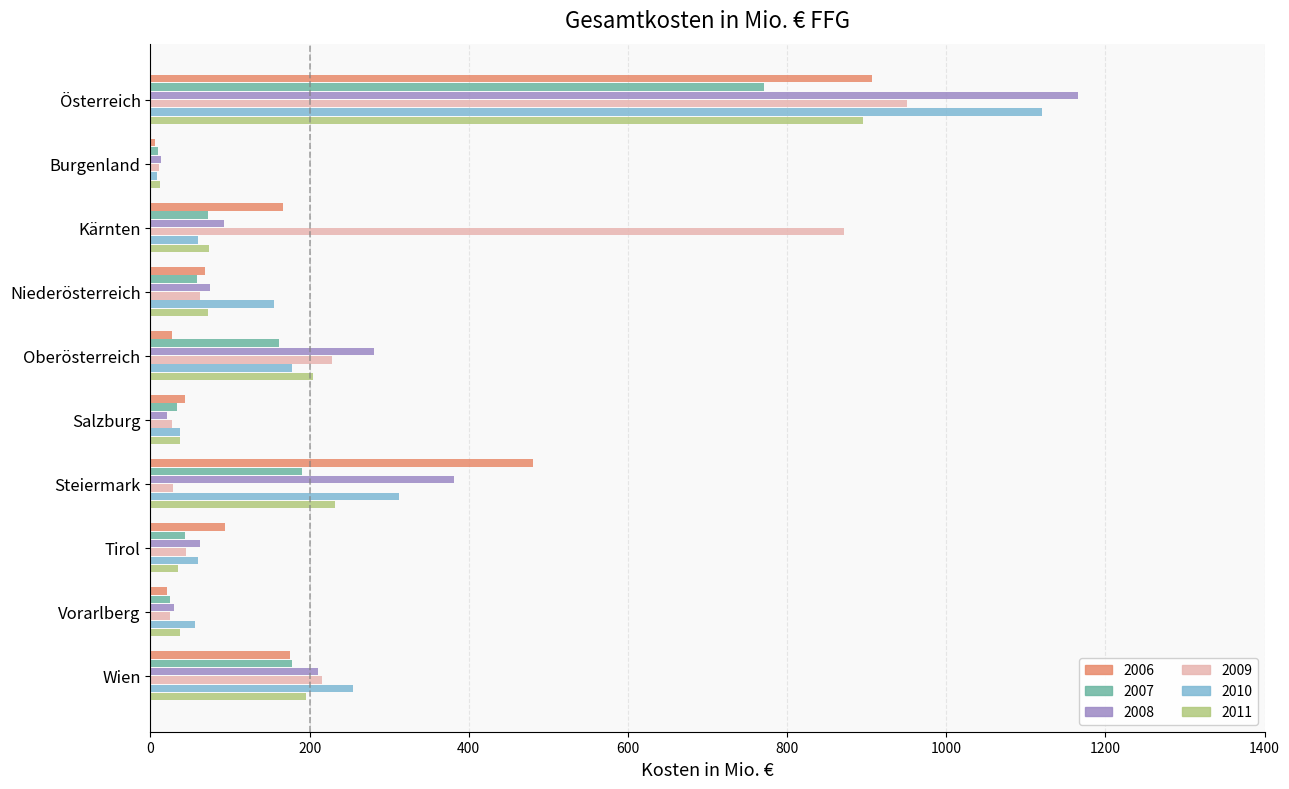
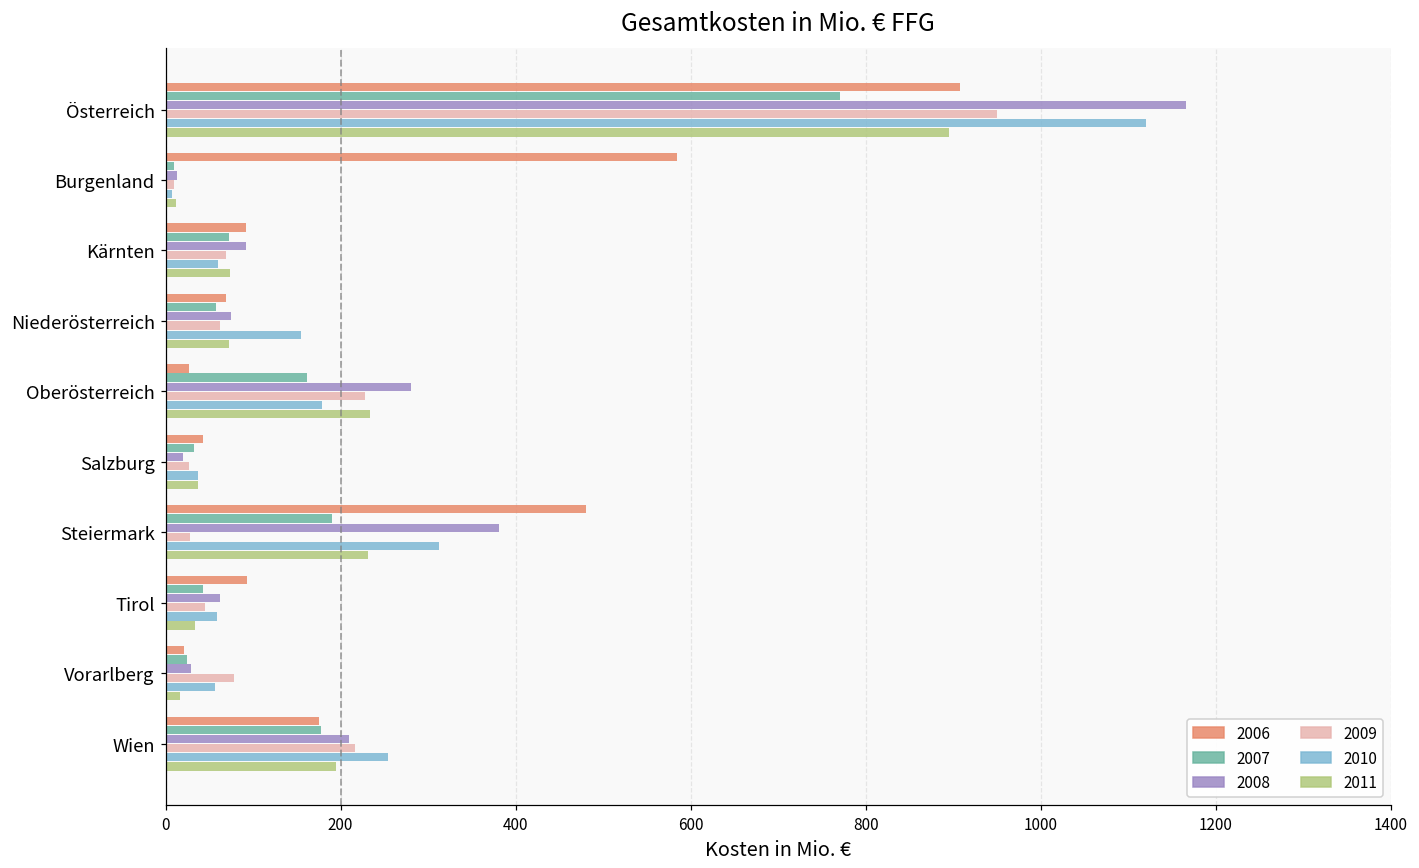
2006, Burgenland: 10 -> 580
2006, Kärnten: 170 -> 90
2009, Kärnten: 870 -> 70
2011, Oberösterreich: 200 -> 230
2009, Vorarlberg: 20 -> 80
2011, Vorarlberg: 40 -> 20
